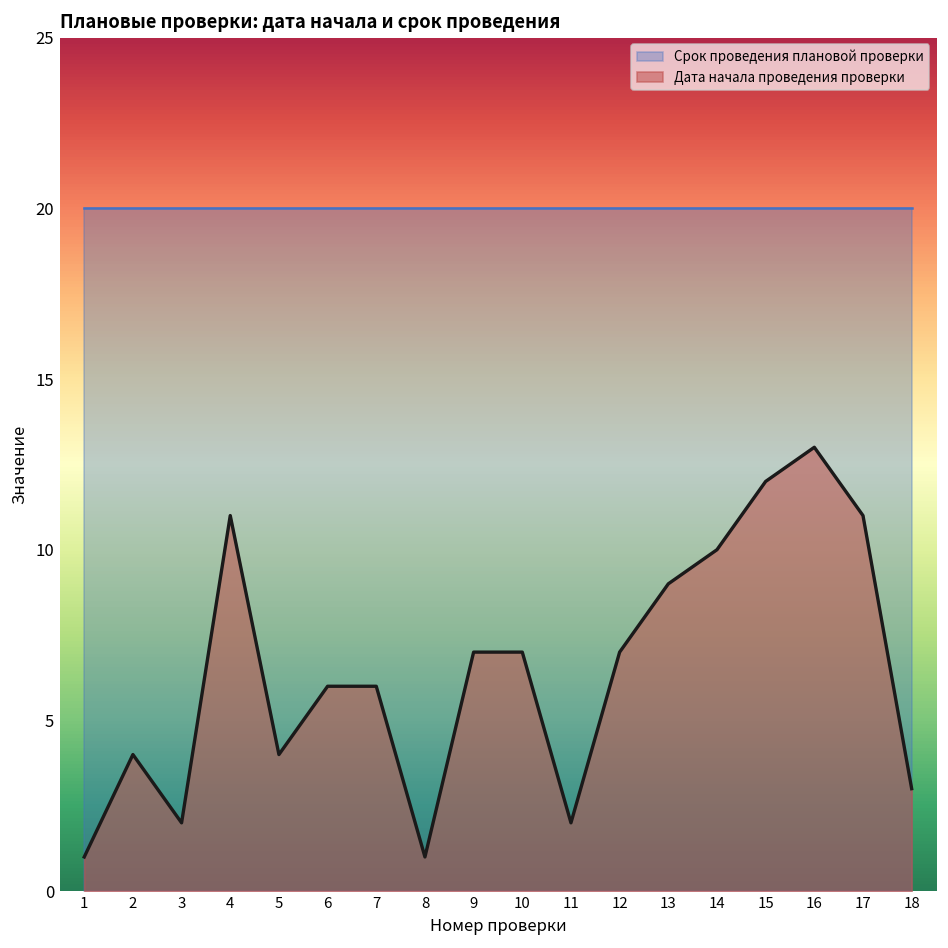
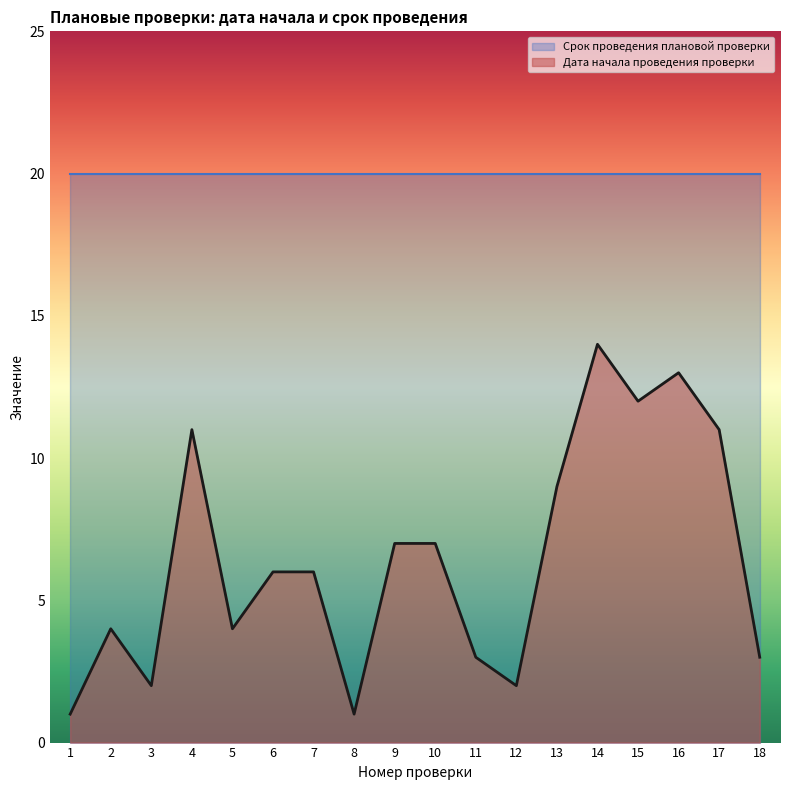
Дата начала проведения проверки, 11: 2 -> 3
Дата начала проведения проверки, 12: 7 -> 2
Дата начала проведения проверки, 14: 10 -> 14
